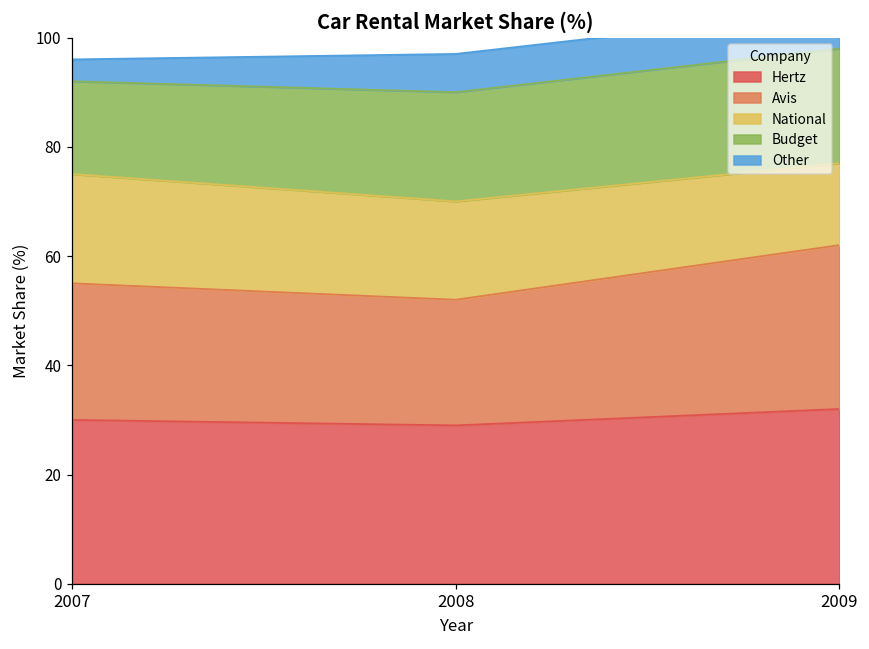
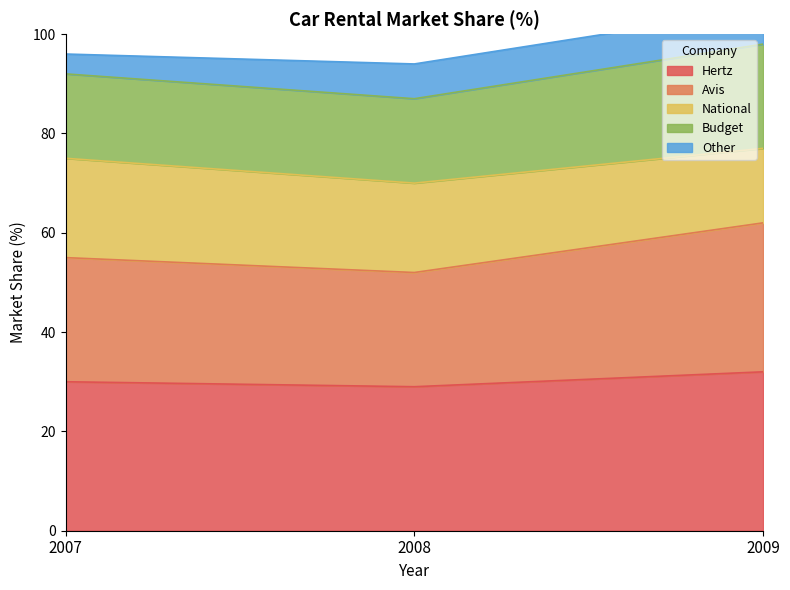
Budget, 2008: 20 -> 17
